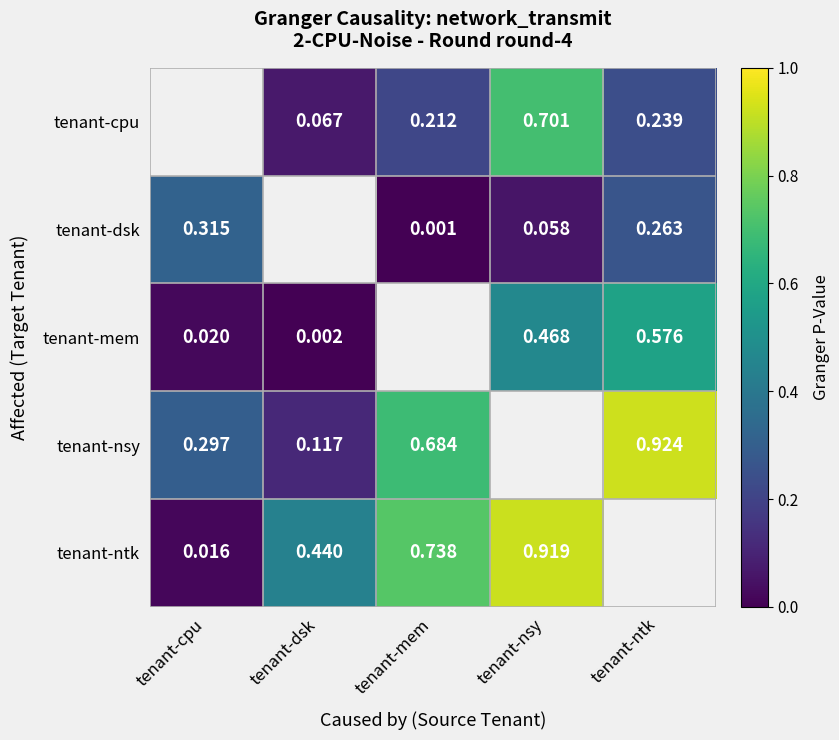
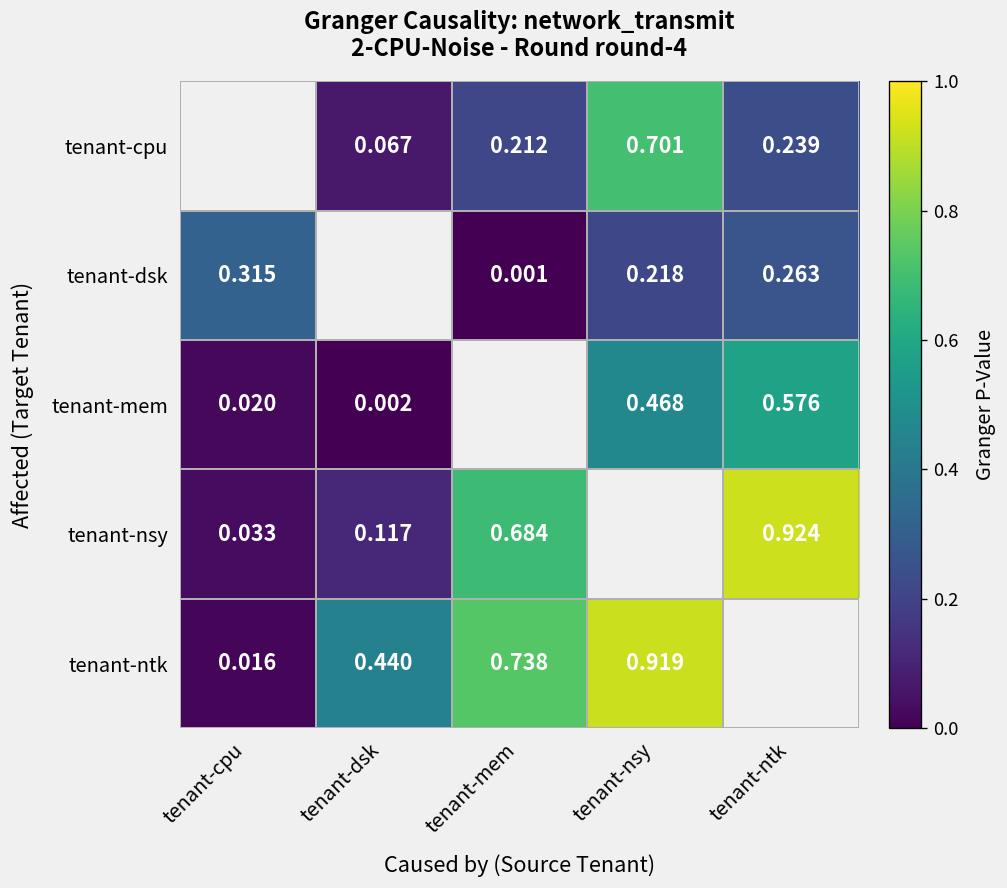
tenant-dsk, tenant-nsy: 0.058 -> 0.218
tenant-nsy, tenant-cpu: 0.297 -> 0.033
